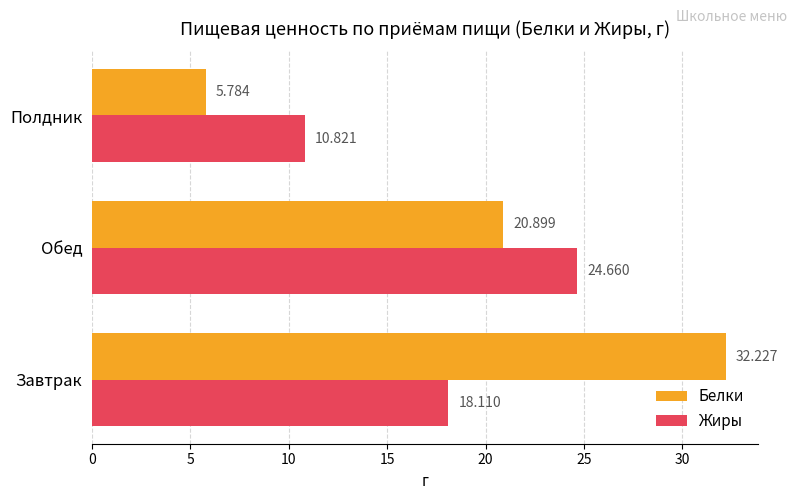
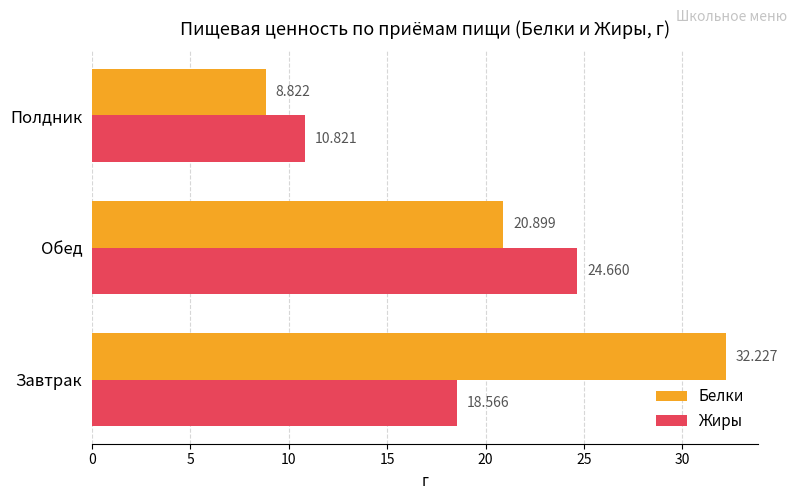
Белки, Полдник: 5.784 -> 8.822
Жиры, Завтрак: 18.110 -> 18.566
